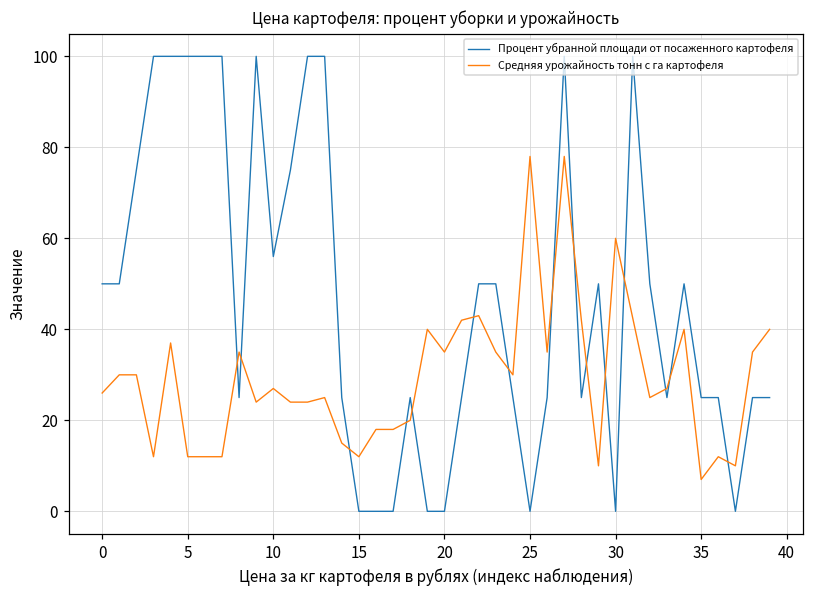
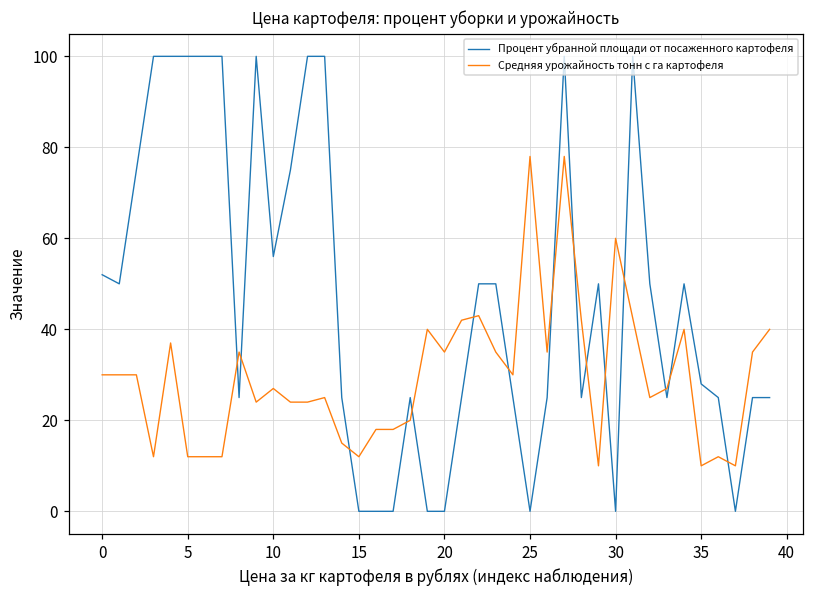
Процент убранной площади от посаженного картофеля, 0: 50 -> 52
Средняя урожайность тонн с га картофеля, 0: 26 -> 30
Процент убранной площади от посаженного картофеля, 35: 25 -> 28
Средняя урожайность тонн с га картофеля, 35: 7 -> 10
